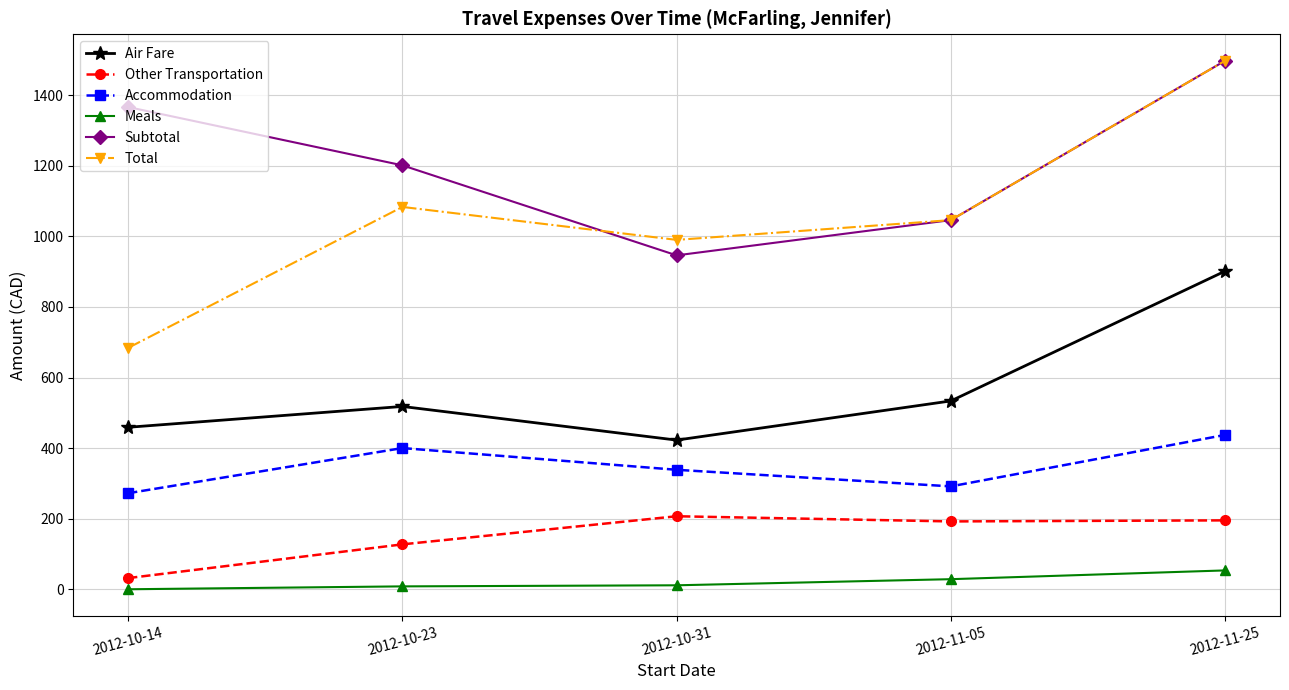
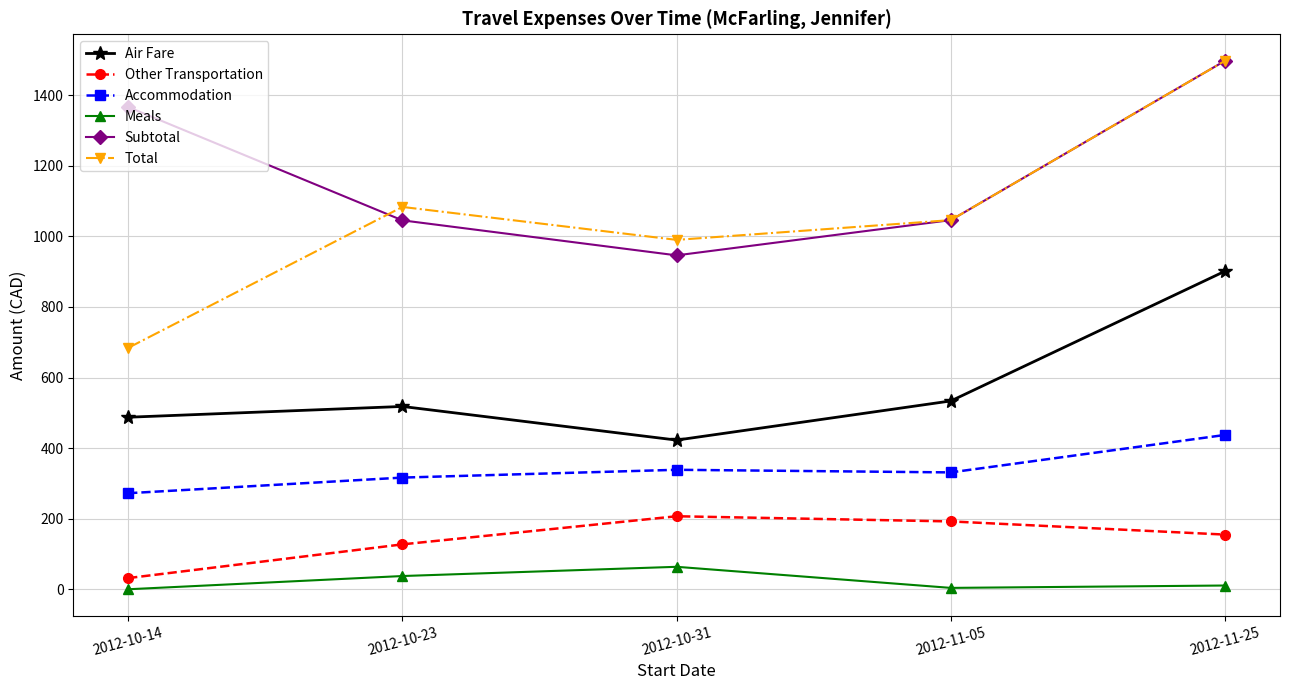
Air Fare, 2012-10-14: 460 -> 490
Accommodation, 2012-10-23: 400 -> 320
Meals, 2012-10-23: 10 -> 40
Subtotal, 2012-10-23: 1200 -> 1050
Meals, 2012-10-31: 10 -> 60
Accommodation, 2012-11-05: 290 -> 330
Meals, 2012-11-05: 30 -> 0
Other Transportation, 2012-11-25: 200 -> 150
Meals, 2012-11-25: 50 -> 10
